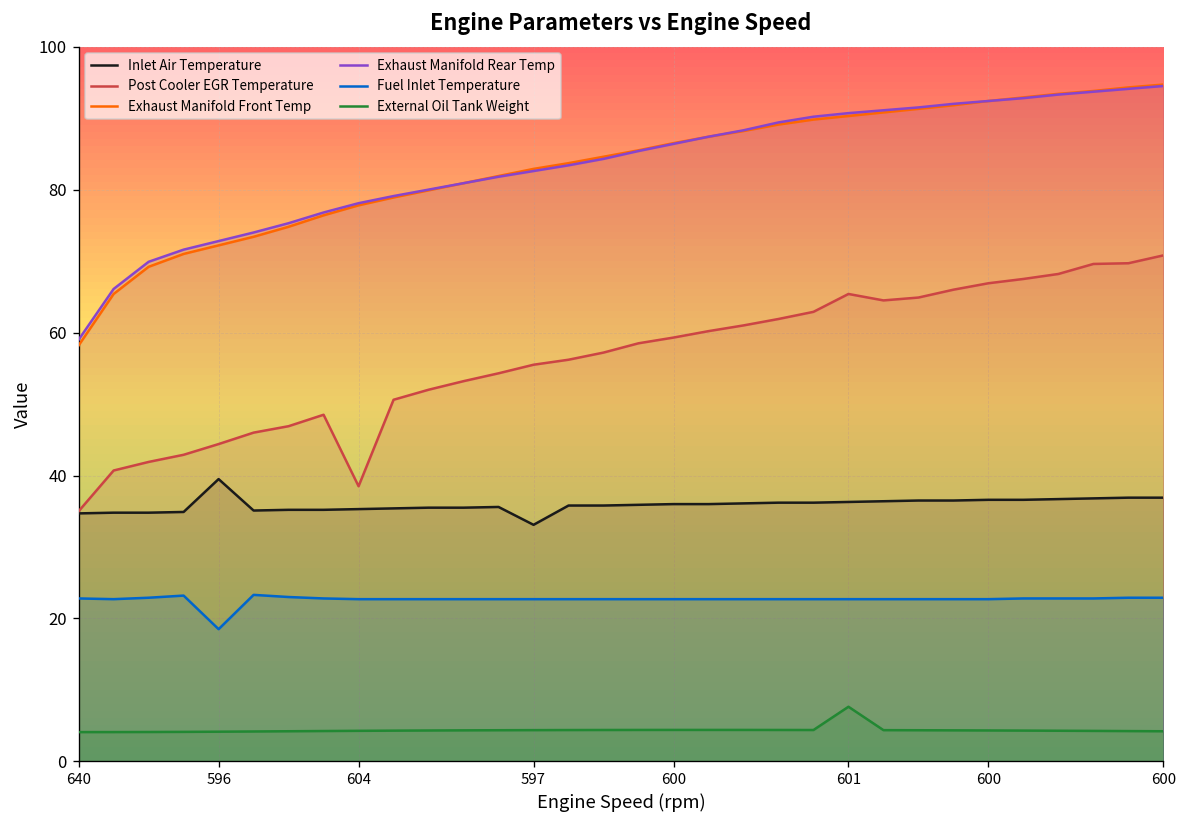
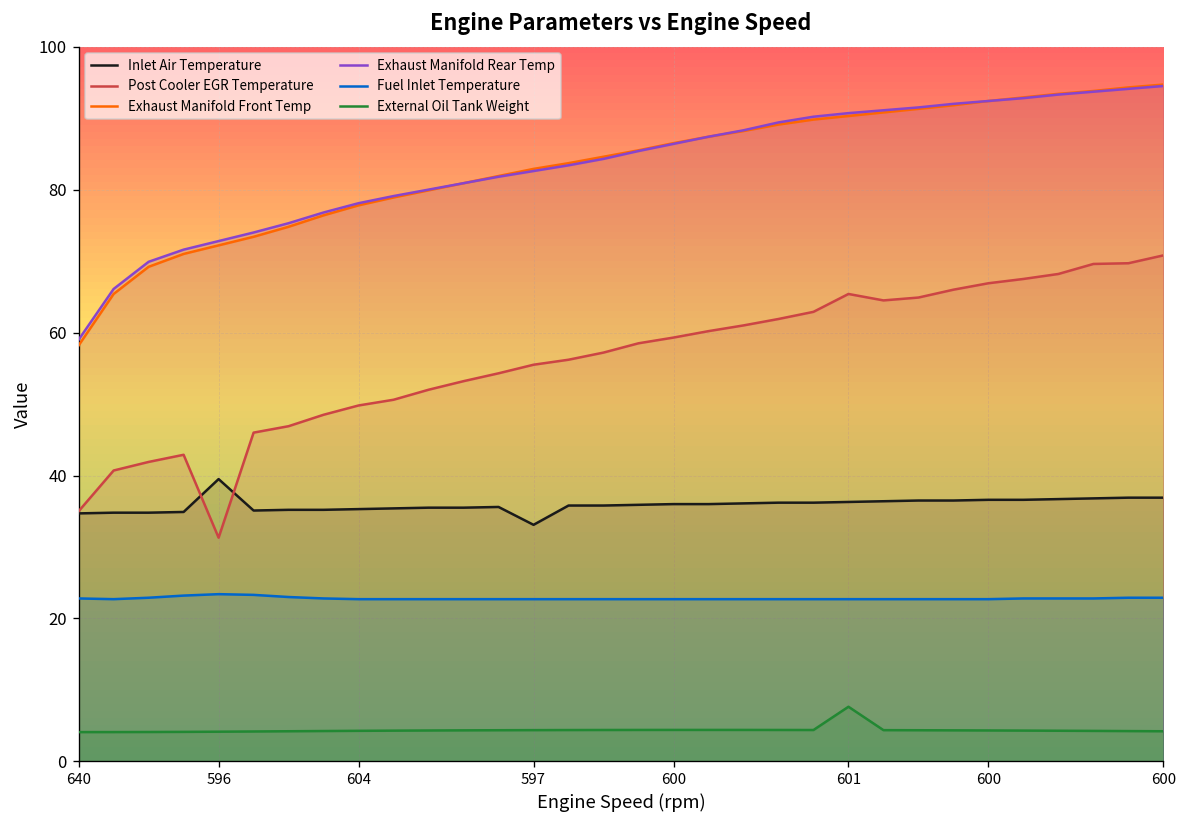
Post Cooler EGR Temperature, 596: 44 -> 31
Fuel Inlet Temperature, 596: 19 -> 23
Post Cooler EGR Temperature, 604: 39 -> 50
